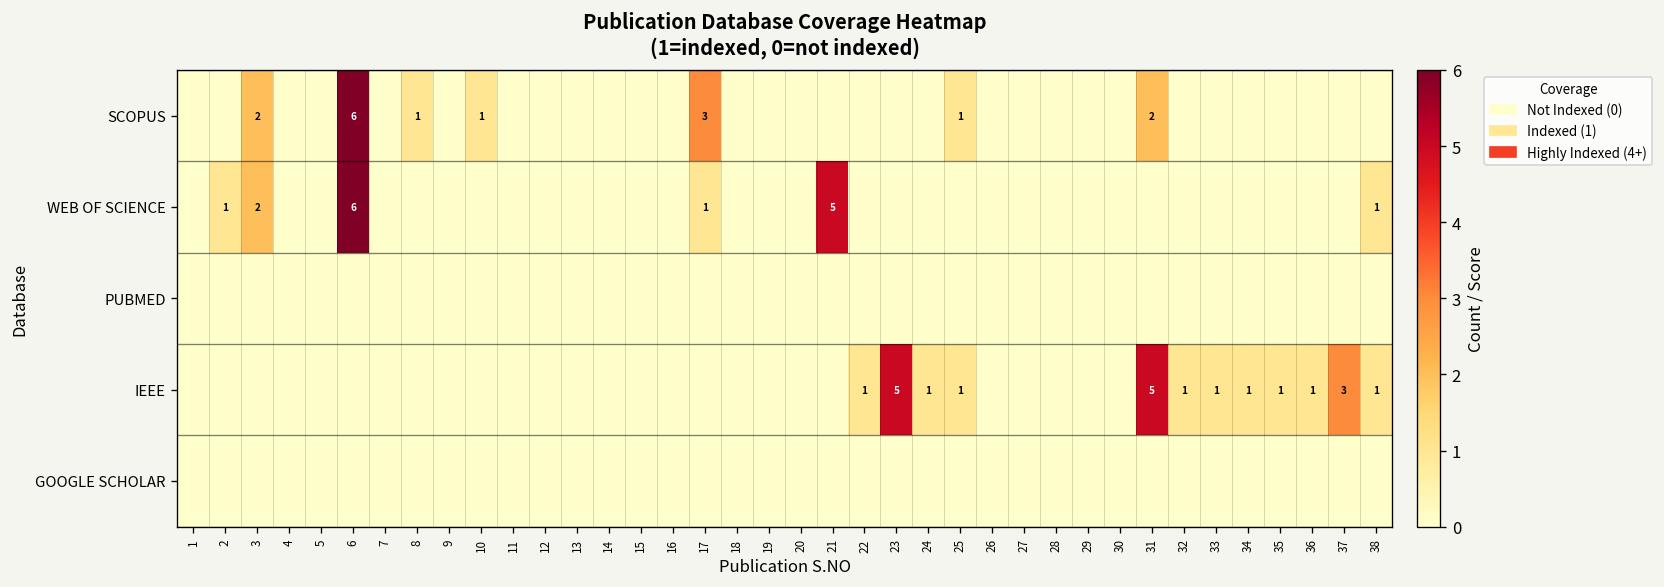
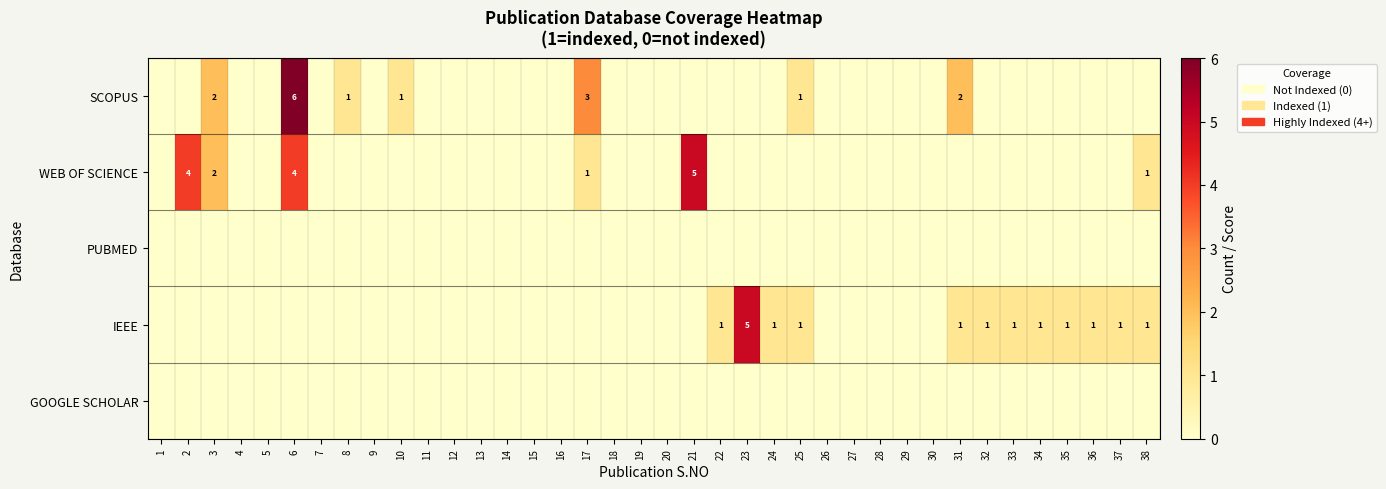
WEB OF SCIENCE, 2: 1 -> 4
WEB OF SCIENCE, 6: 6 -> 4
IEEE, 31: 5 -> 1
IEEE, 37: 3 -> 1
